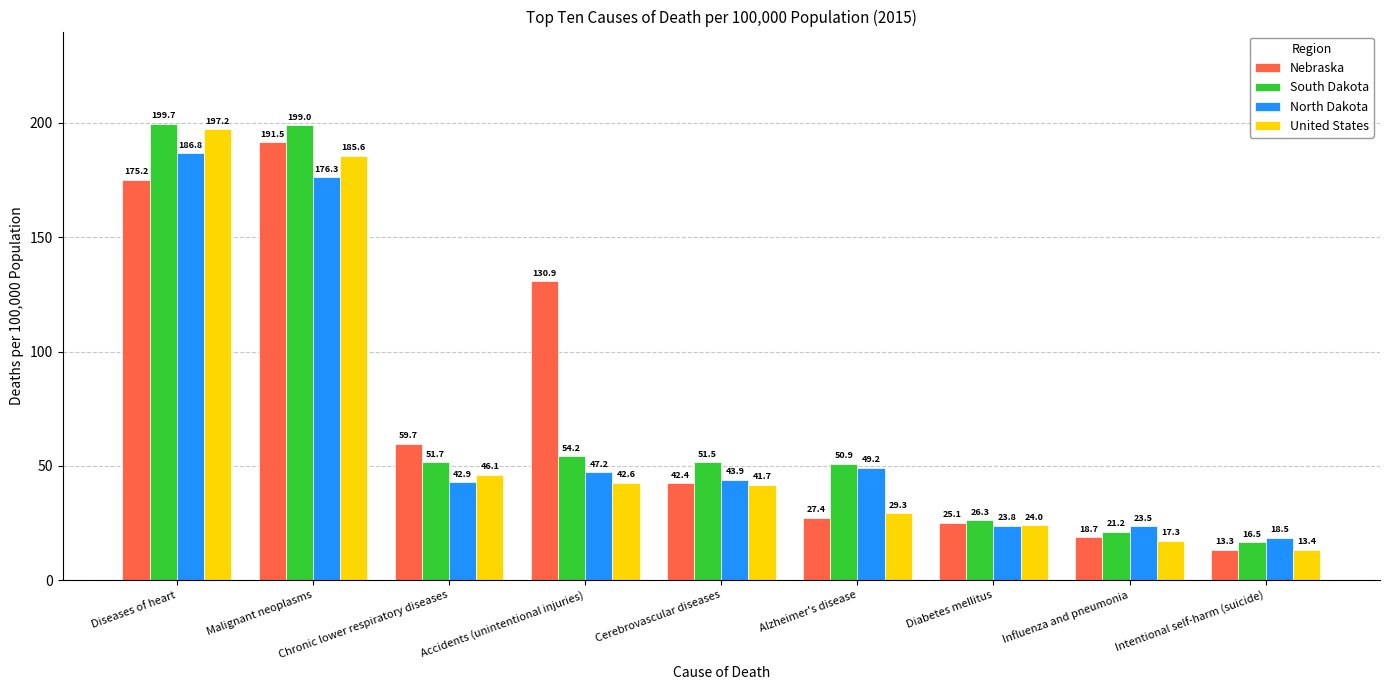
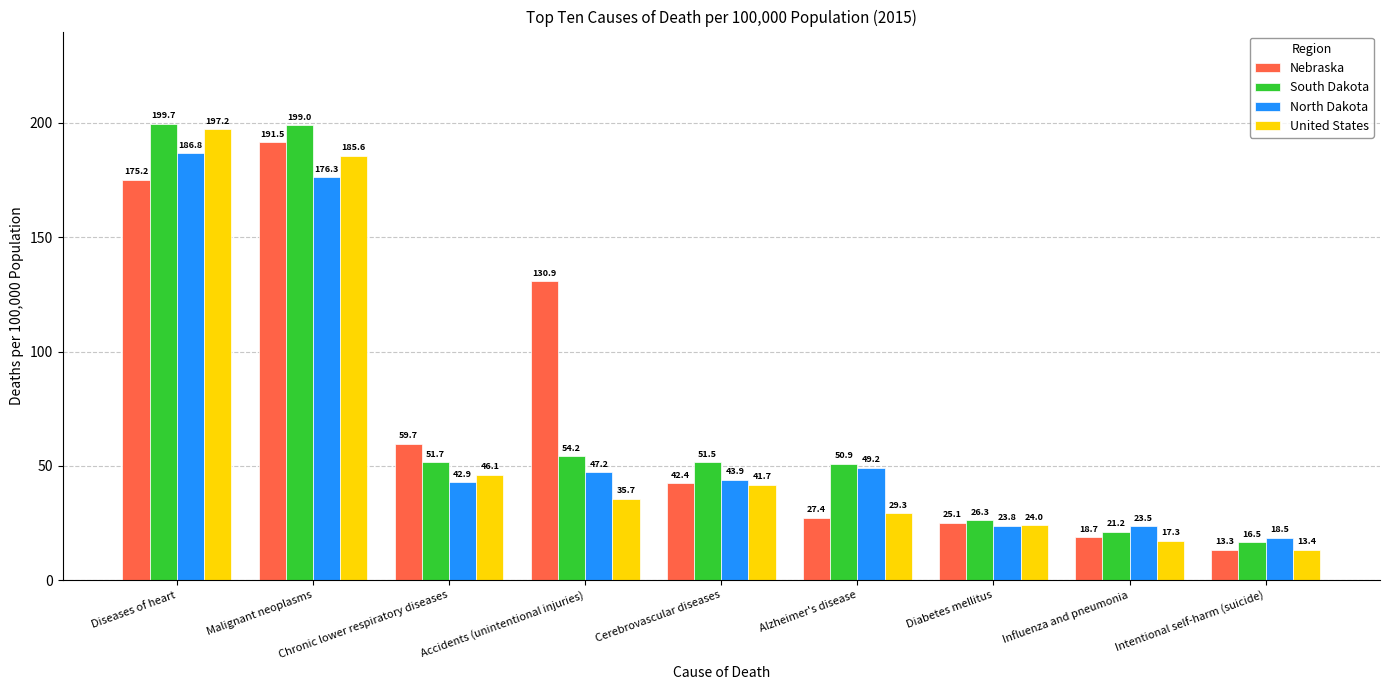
United States, Accidents (unintentional injuries): 42.6 -> 35.7
